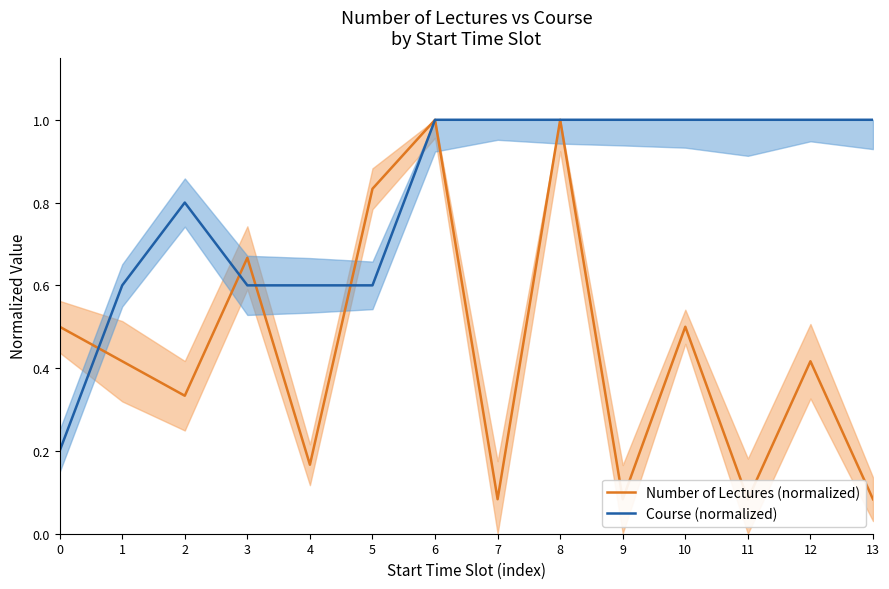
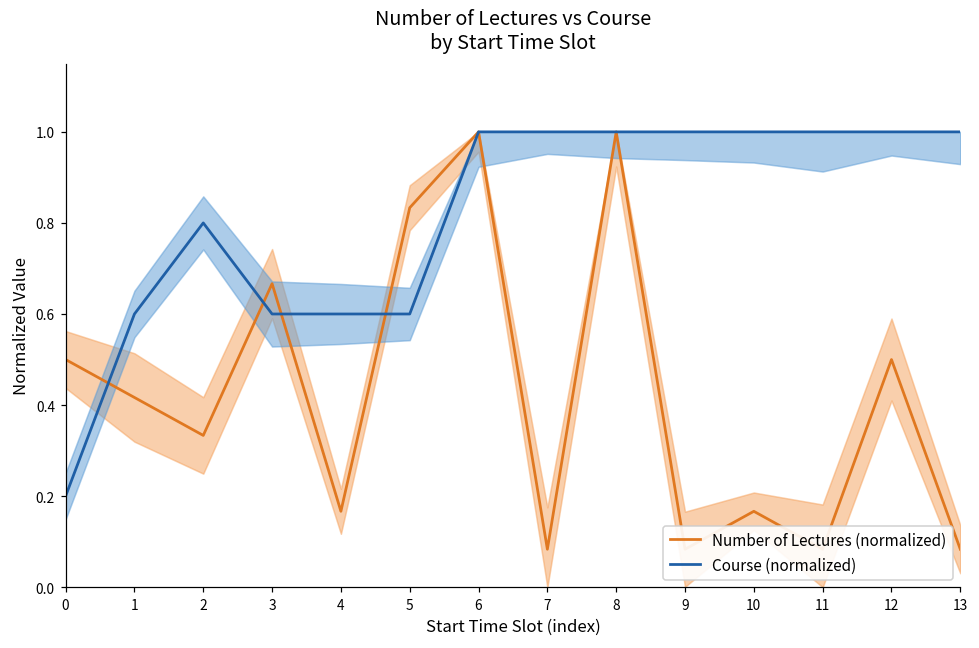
Number of Lectures (normalized), 10: 0.50 -> 0.17
Number of Lectures (normalized), 12: 0.42 -> 0.50
